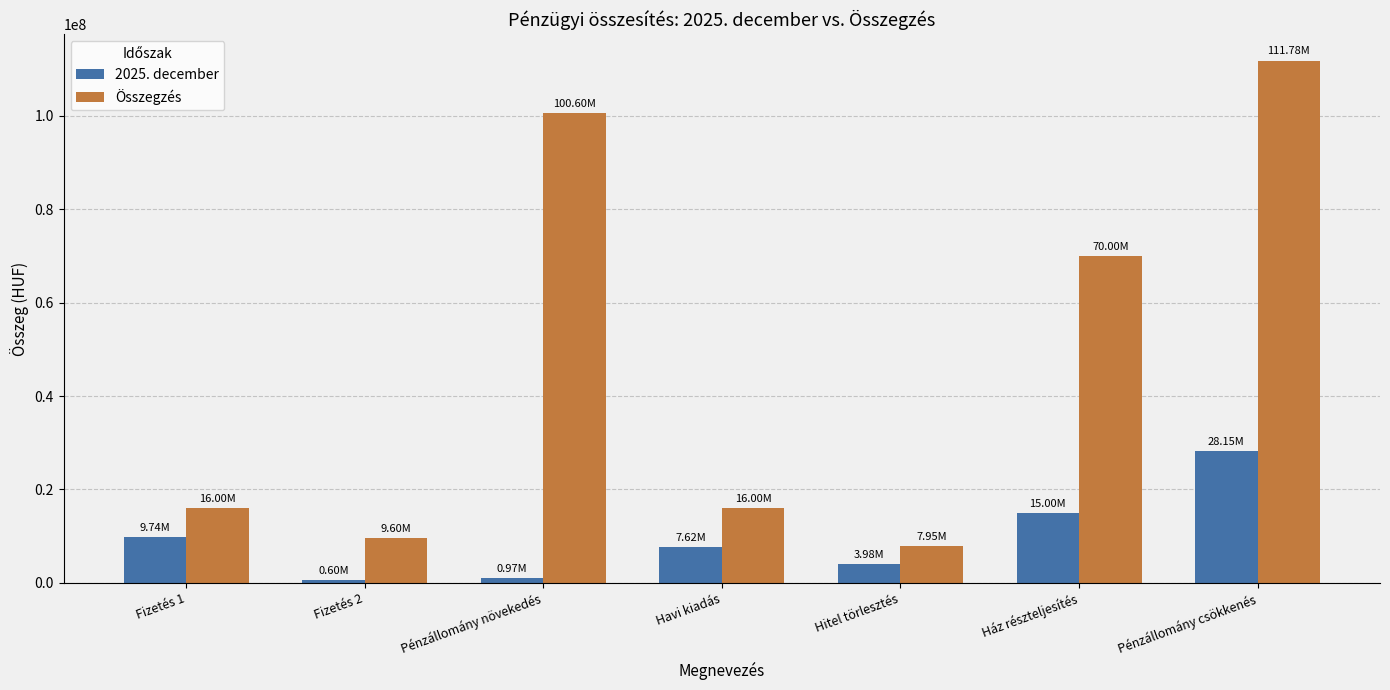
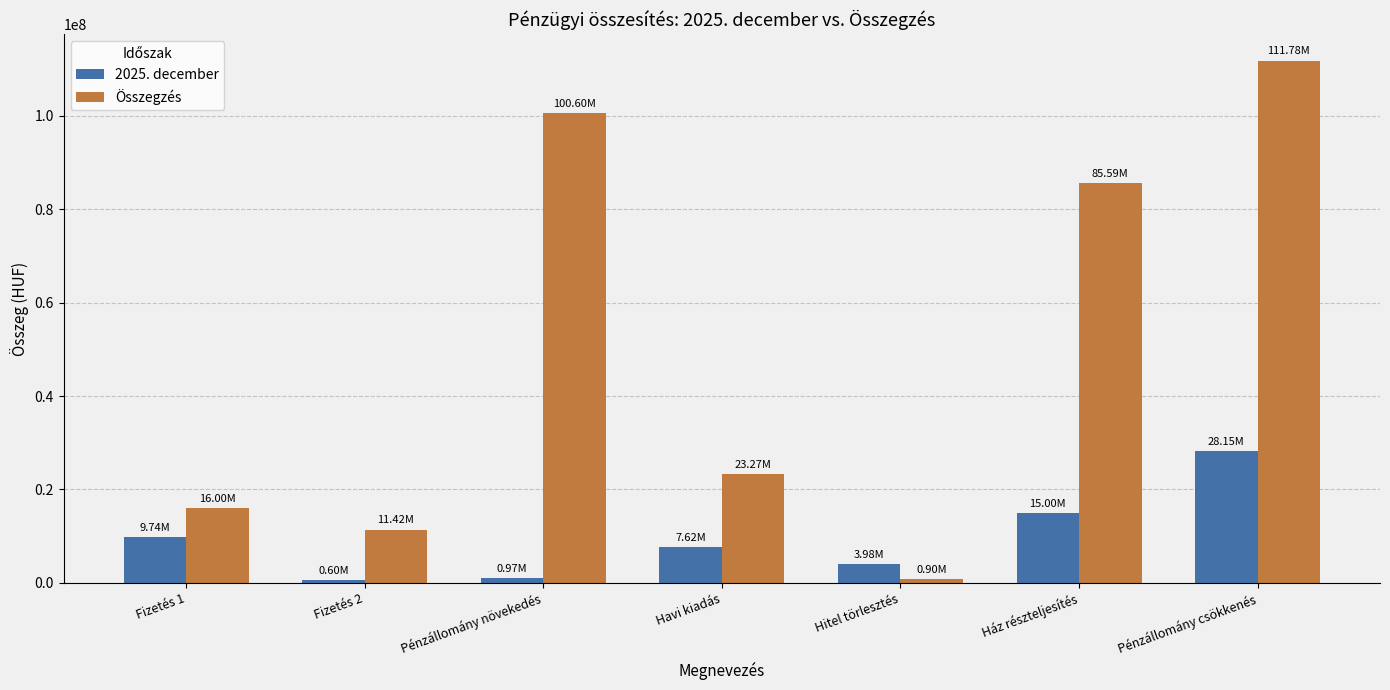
Összegzés, Fizetés 2: 9.60M -> 11.42M
Összegzés, Havi kiadás: 16.00M -> 23.27M
Összegzés, Hitel törlesztés: 7.95M -> 0.90M
Összegzés, Ház részteljesítés: 70.00M -> 85.59M
